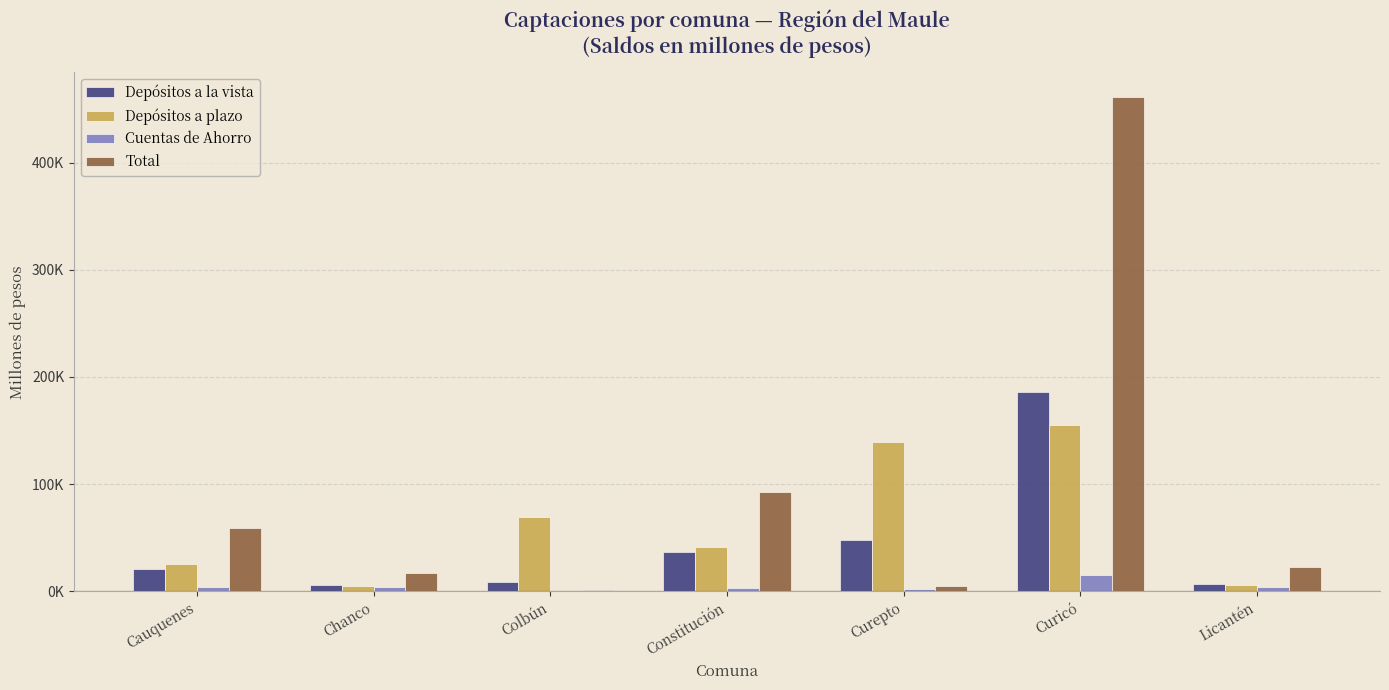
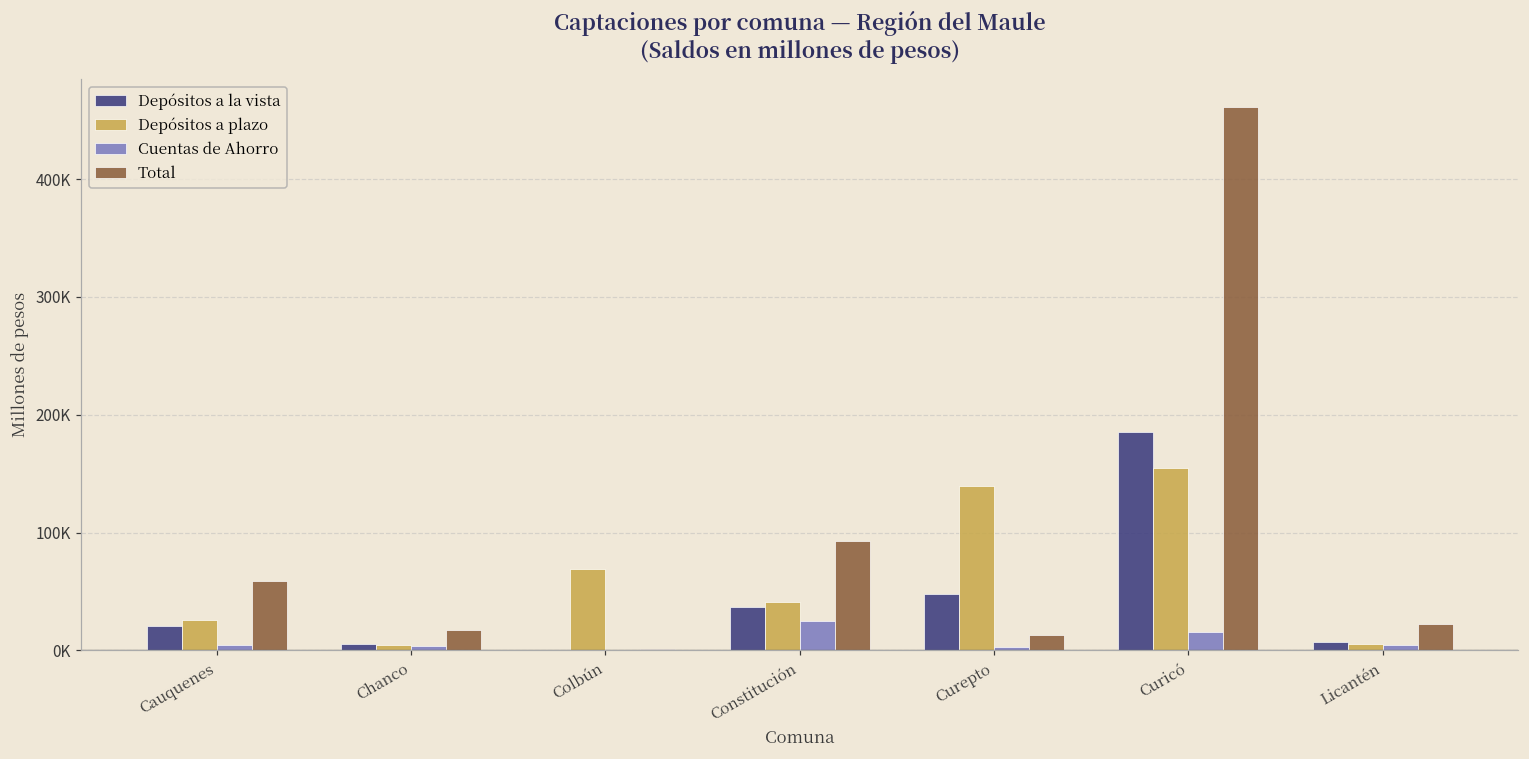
Depósitos a la vista, Colbún: 9000 -> 0
Cuentas de Ahorro, Constitución: 3000 -> 25000
Total, Curepto: 5000 -> 13000
